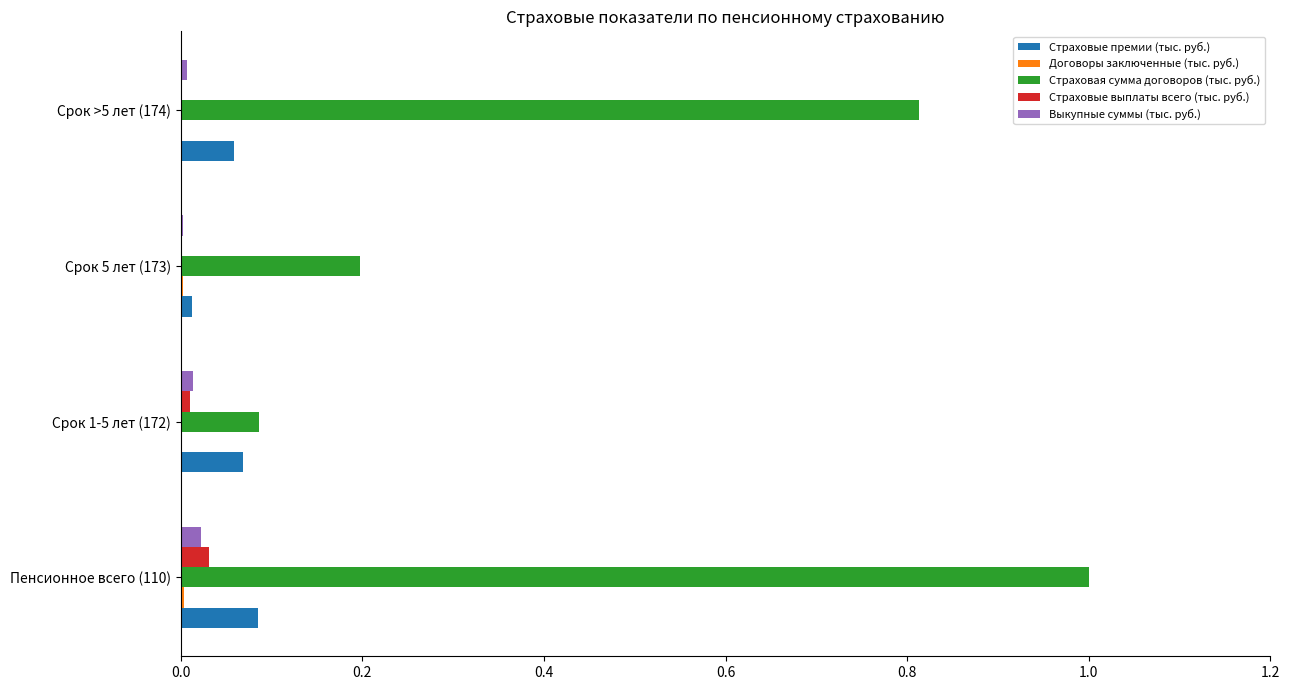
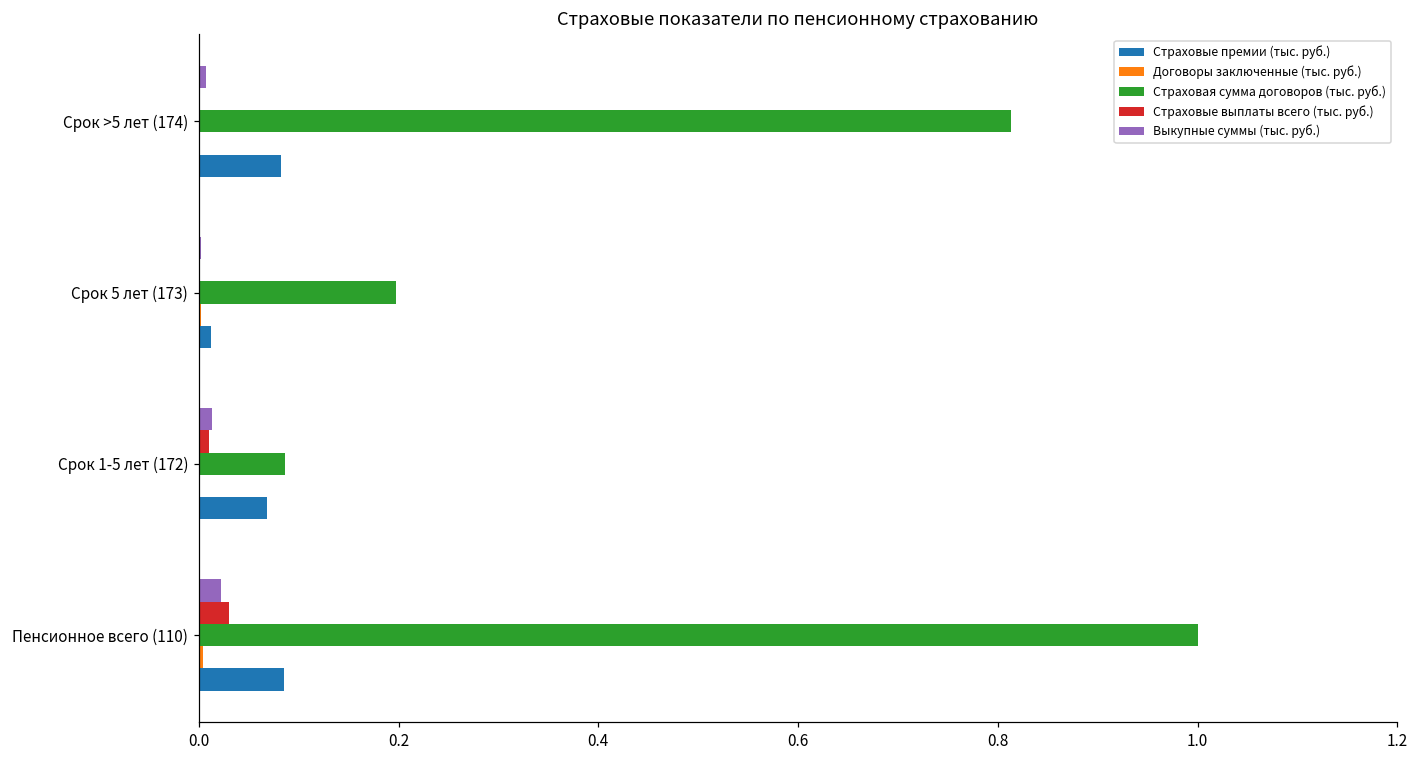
Страховые премии (тыс. руб.), Срок >5 лет (174): 0.06 -> 0.08
